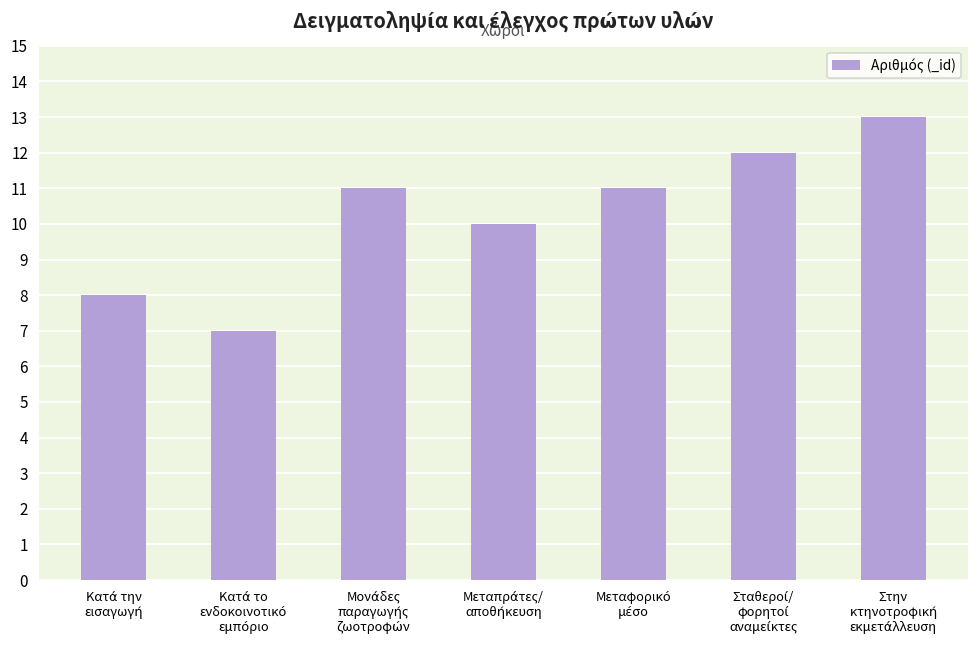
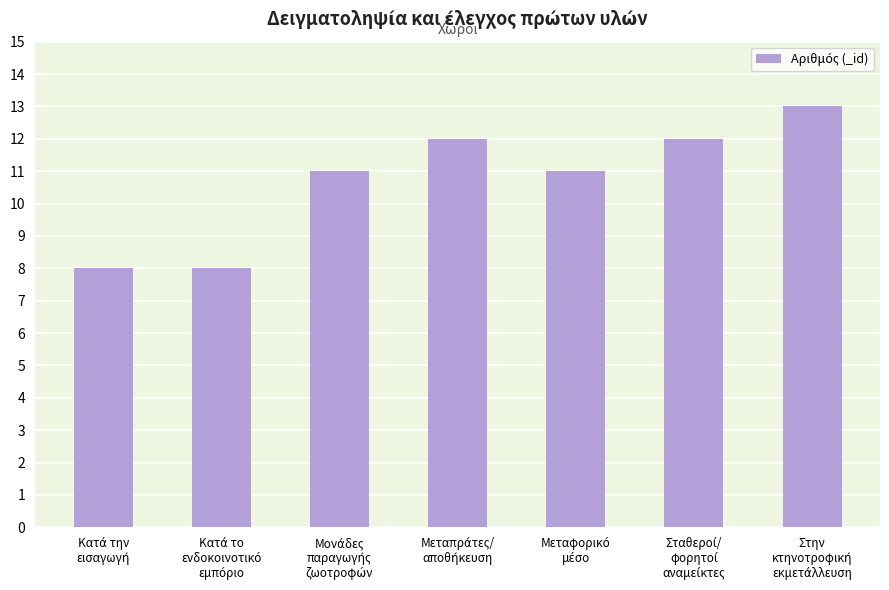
Κατά το ενδοκοινοτικό εμπόριο: 7 -> 8
Μεταπράτες/ αποθήκευση: 10 -> 12
